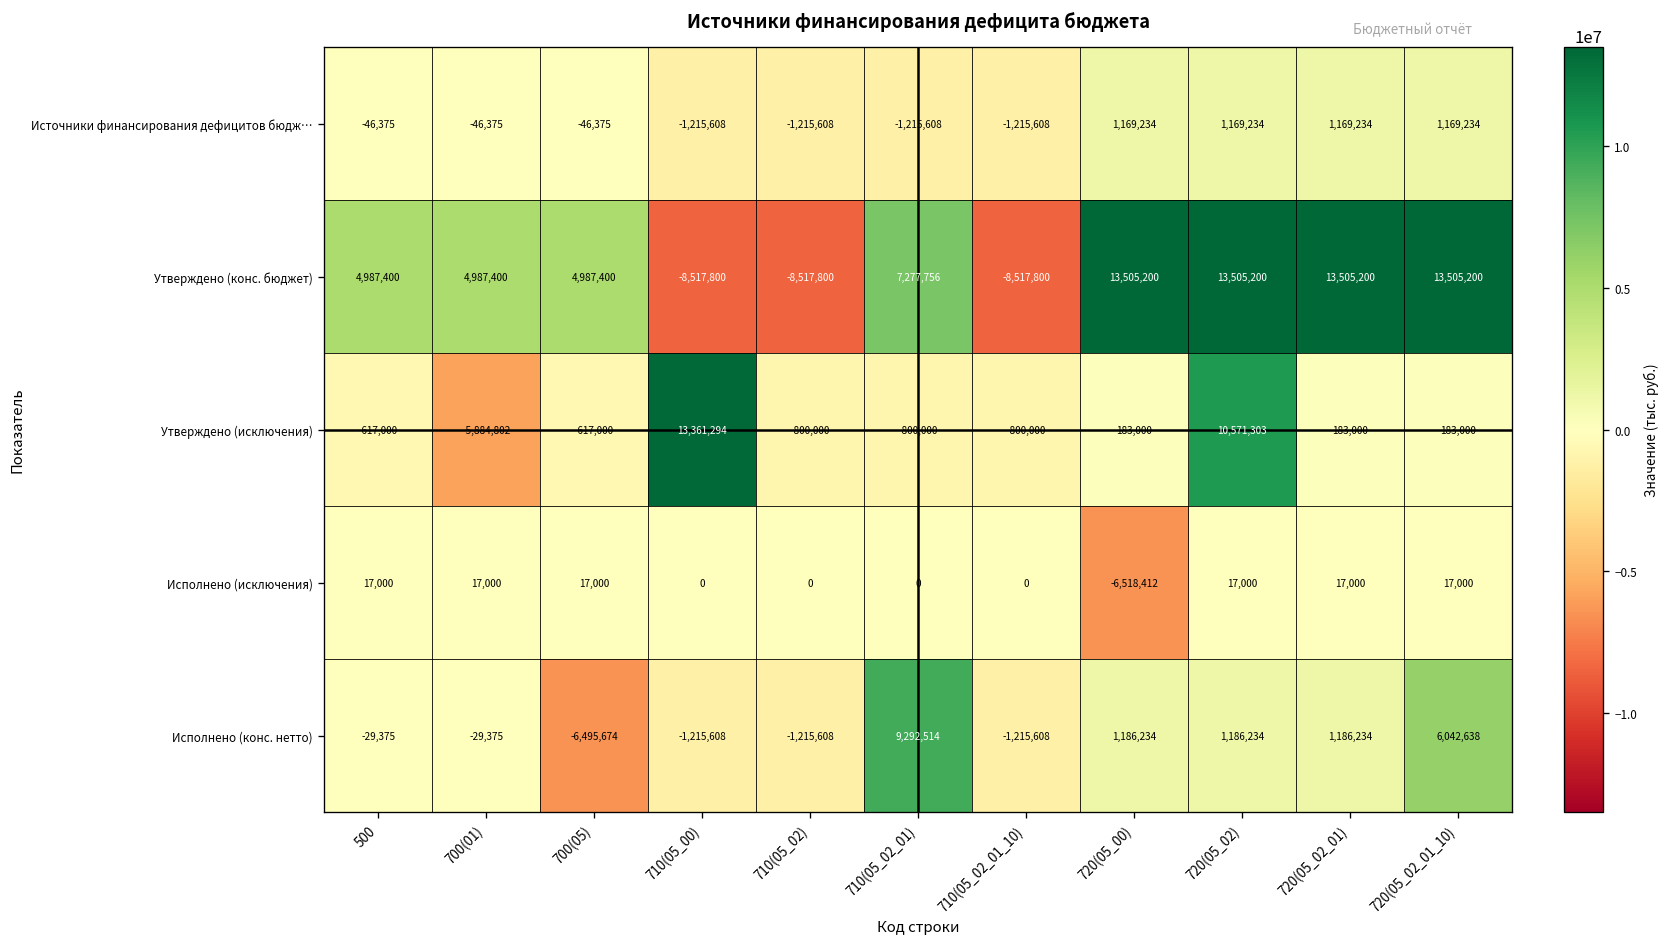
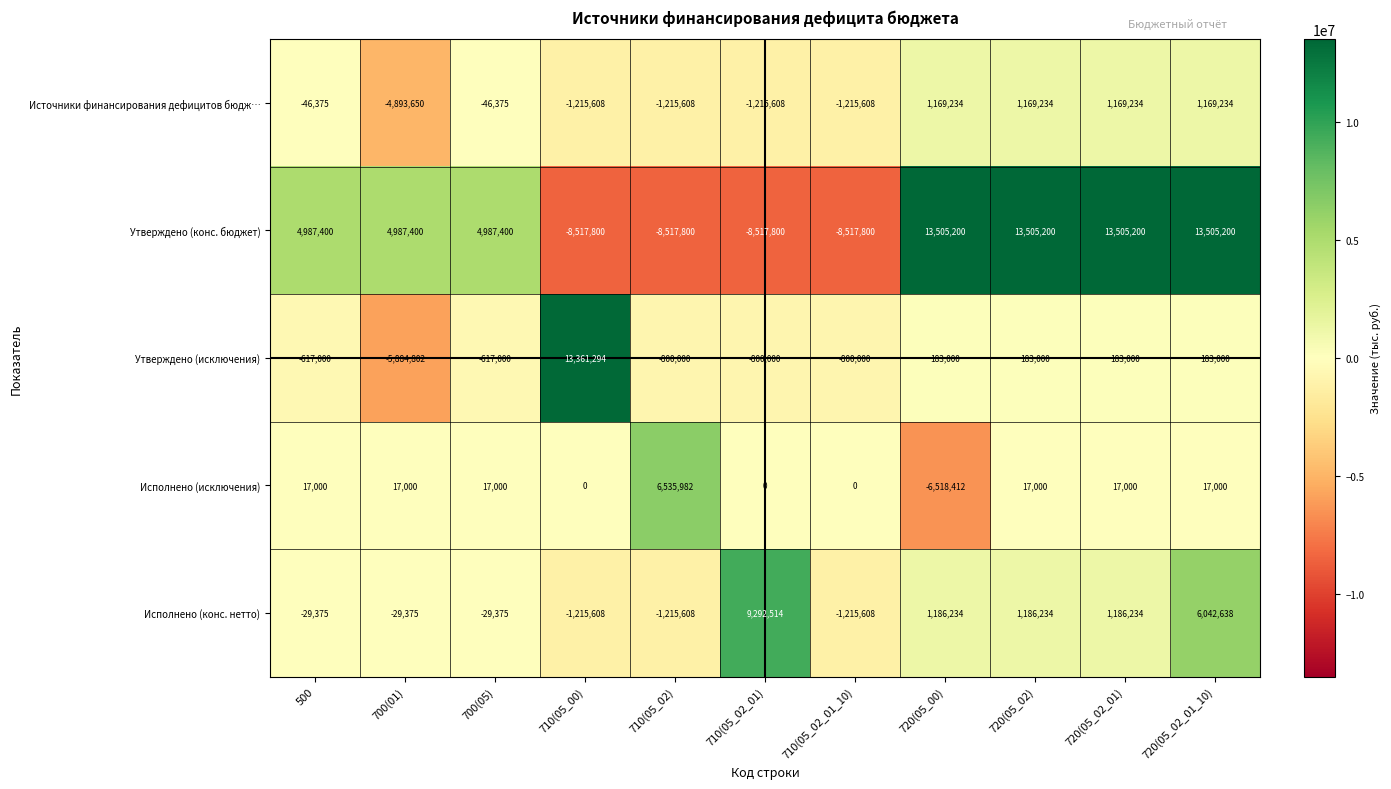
Источники финансирования дефицитов бюдж…, 700(01): -46,375 -> -4,893,650
Утверждено (конс. бюджет), 710(05_02_01): 7,277,756 -> -8,517,800
Утверждено (исключения), 720(05_02): 10,571,303 -> 183,000
Исполнено (исключения), 710(05_02): 0 -> 6,535,982
Исполнено (конс. нетто), 700(05): -6,495,674 -> -29,375
